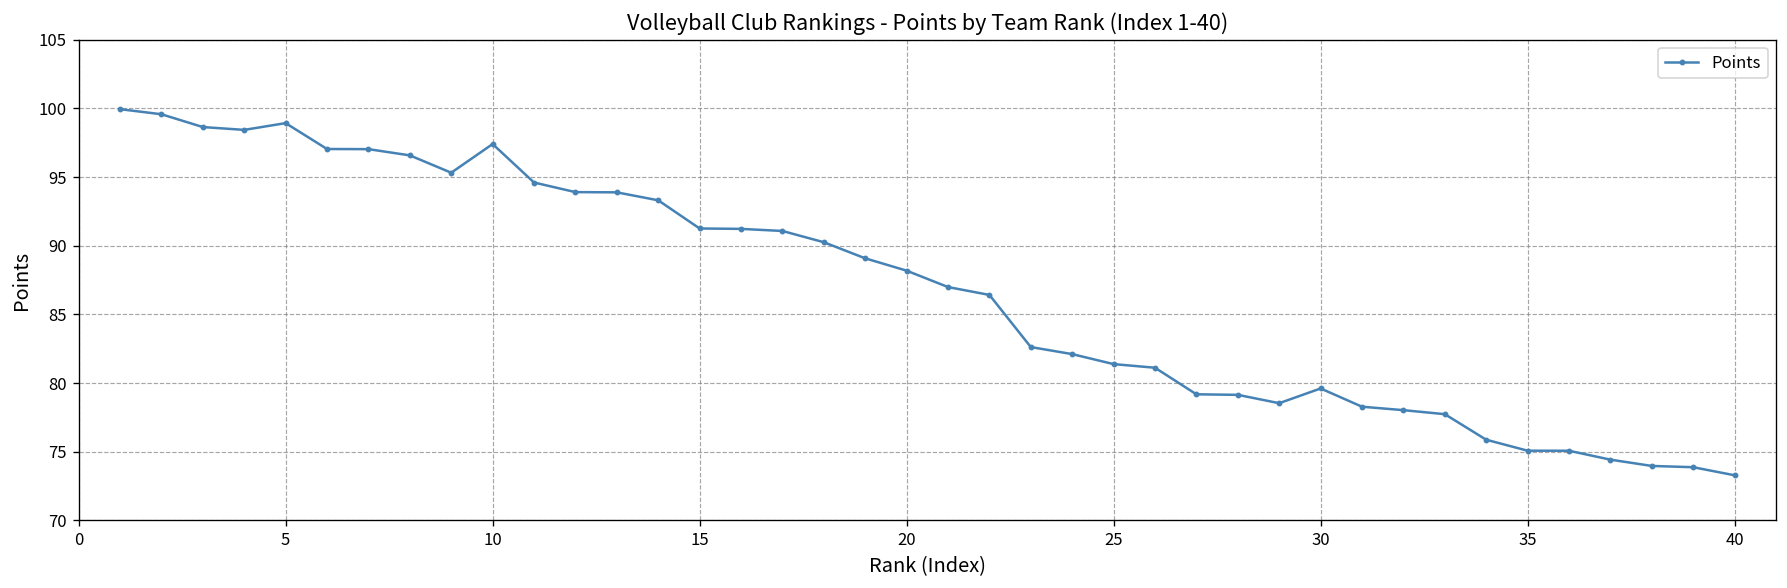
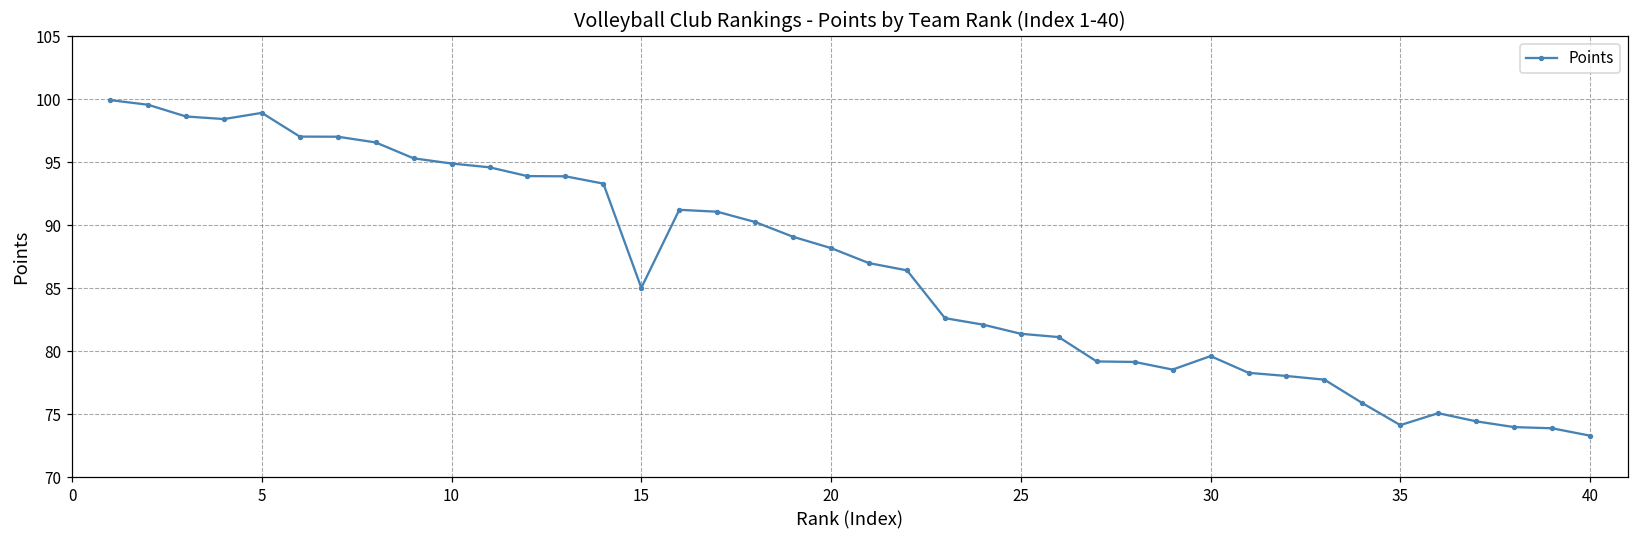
10: 97.4 -> 94.9
15: 91.3 -> 85.0
35: 75.1 -> 74.1
